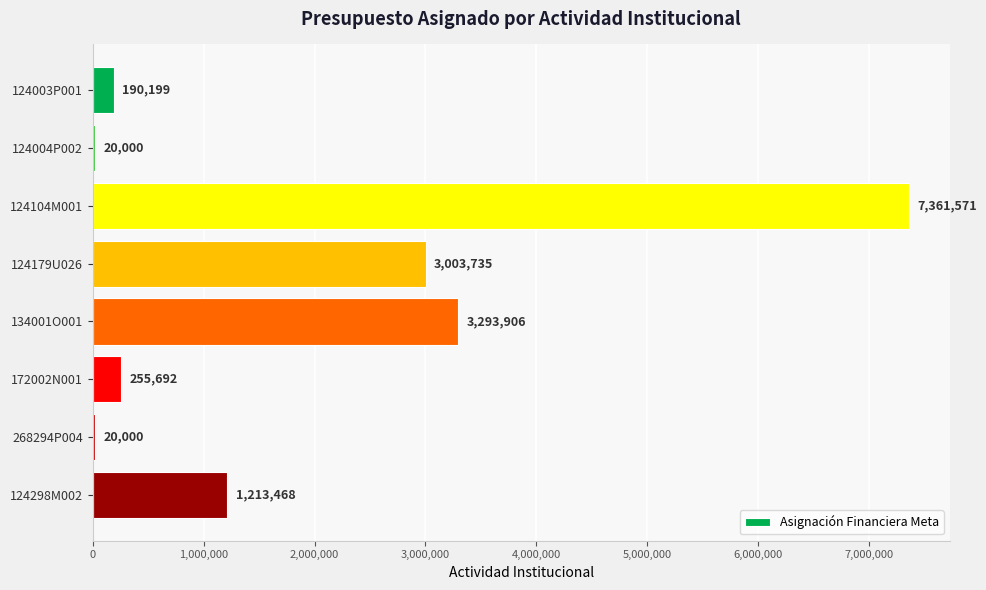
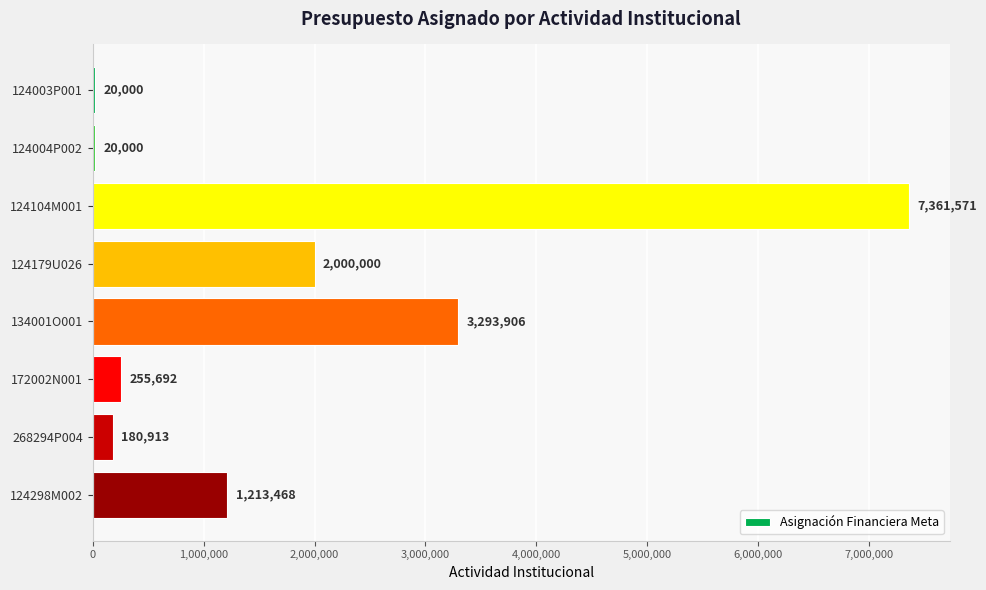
124003P001: 190,199 -> 20,000
124179U026: 3,003,735 -> 2,000,000
268294P004: 20,000 -> 180,913
